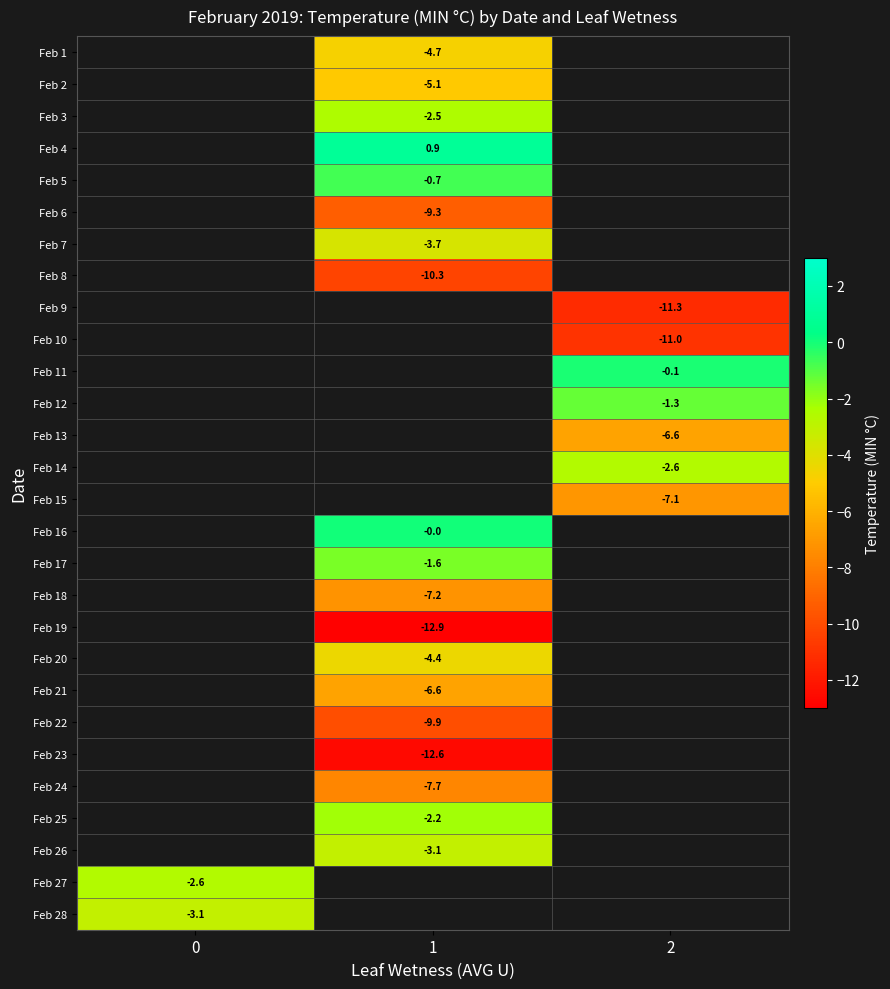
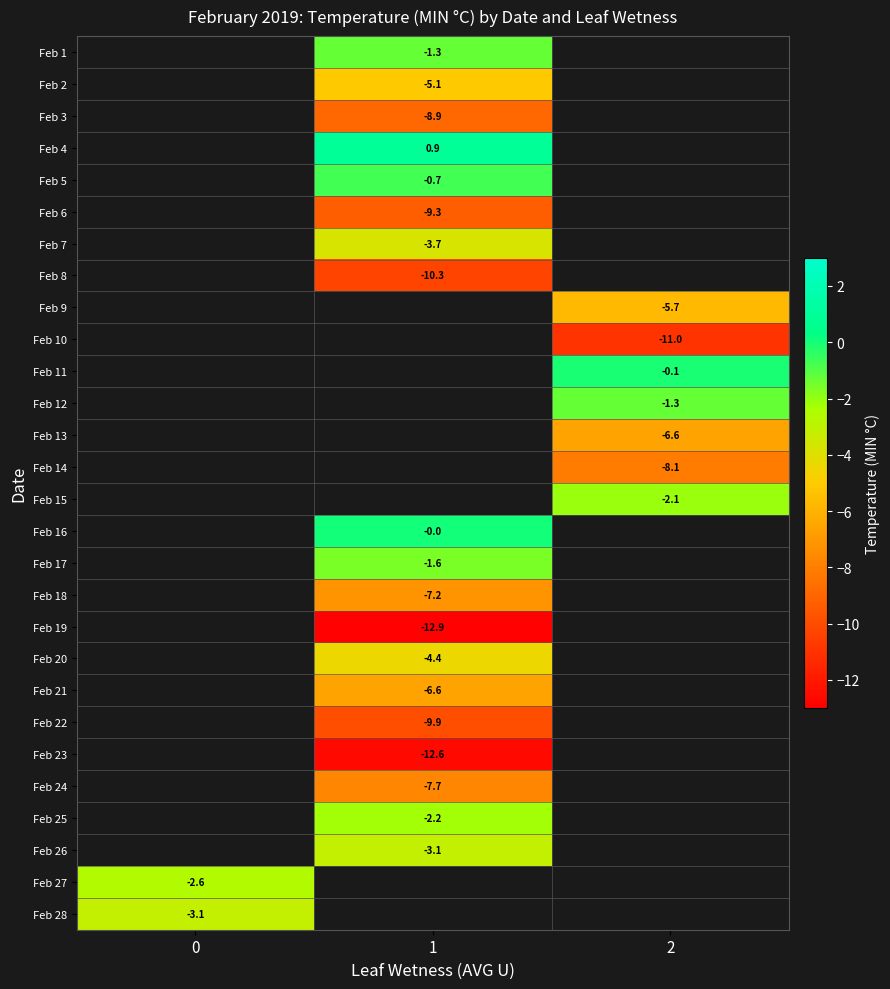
Feb 1, 1: -4.7 -> -1.3
Feb 3, 1: -2.5 -> -8.9
Feb 9, 2: -11.3 -> -5.7
Feb 14, 2: -2.6 -> -8.1
Feb 15, 2: -7.1 -> -2.1
